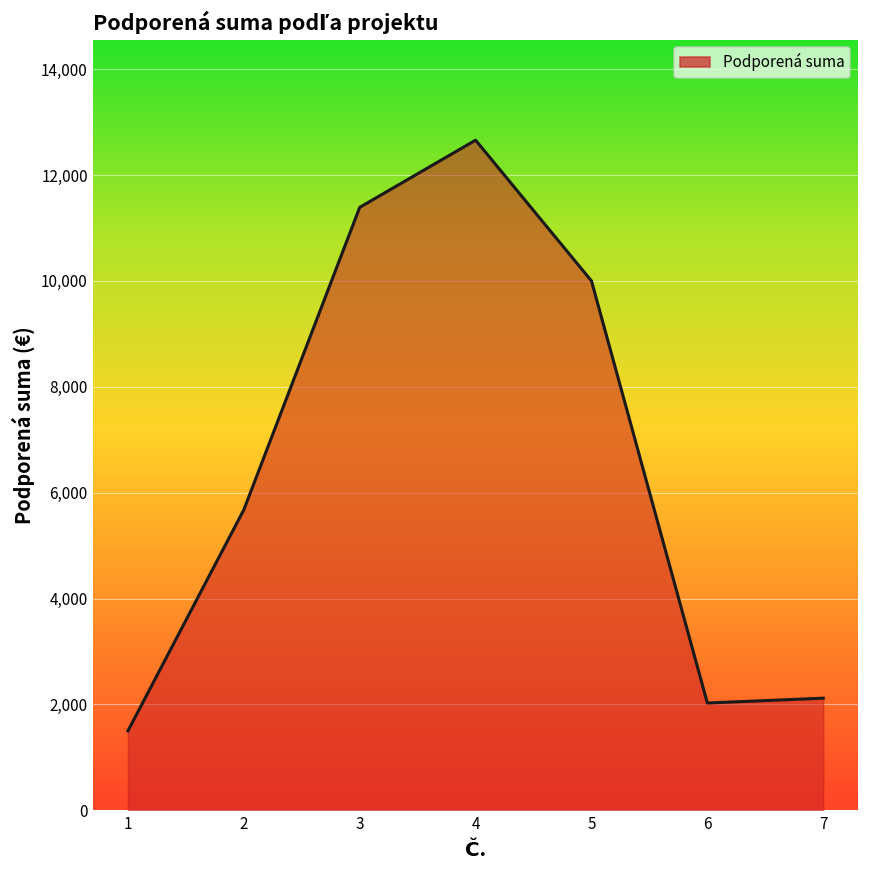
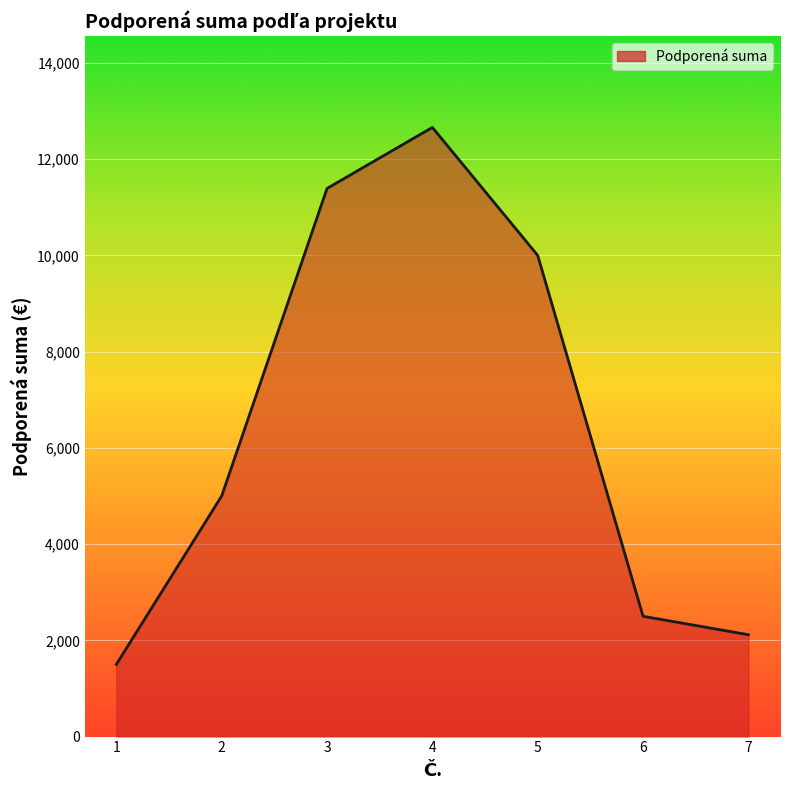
2: 5,700 -> 5,000
6: 2,000 -> 2,500
